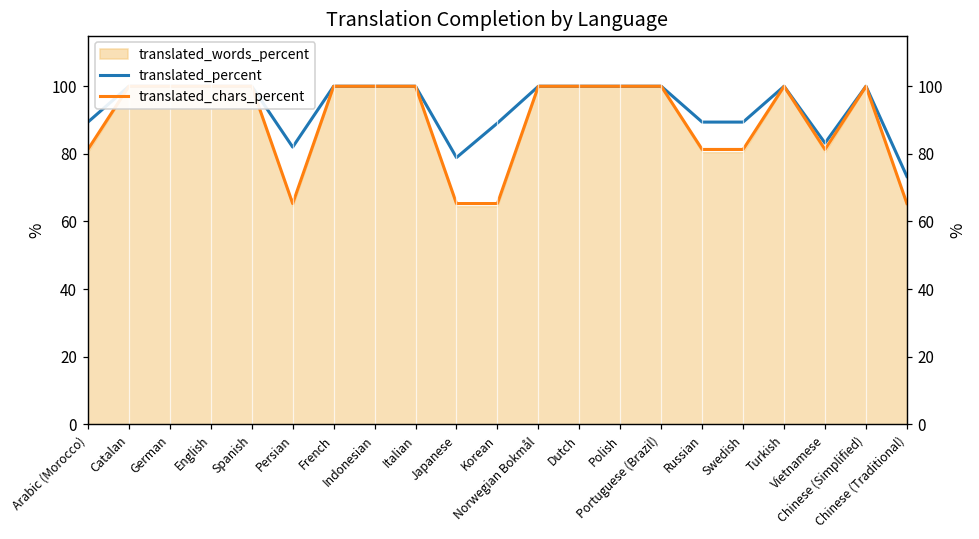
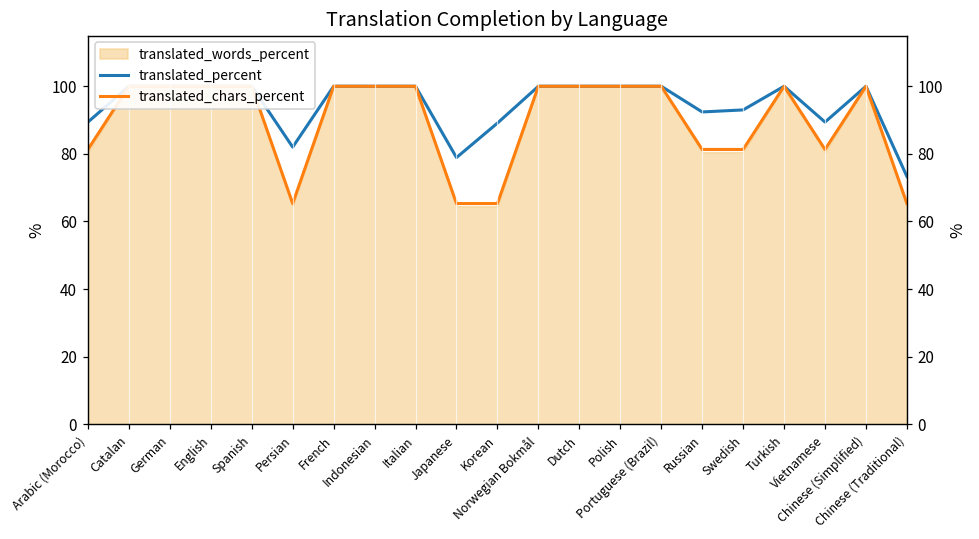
translated_percent, Russian: 89 -> 92
translated_percent, Swedish: 89 -> 93
translated_percent, Vietnamese: 83 -> 89
